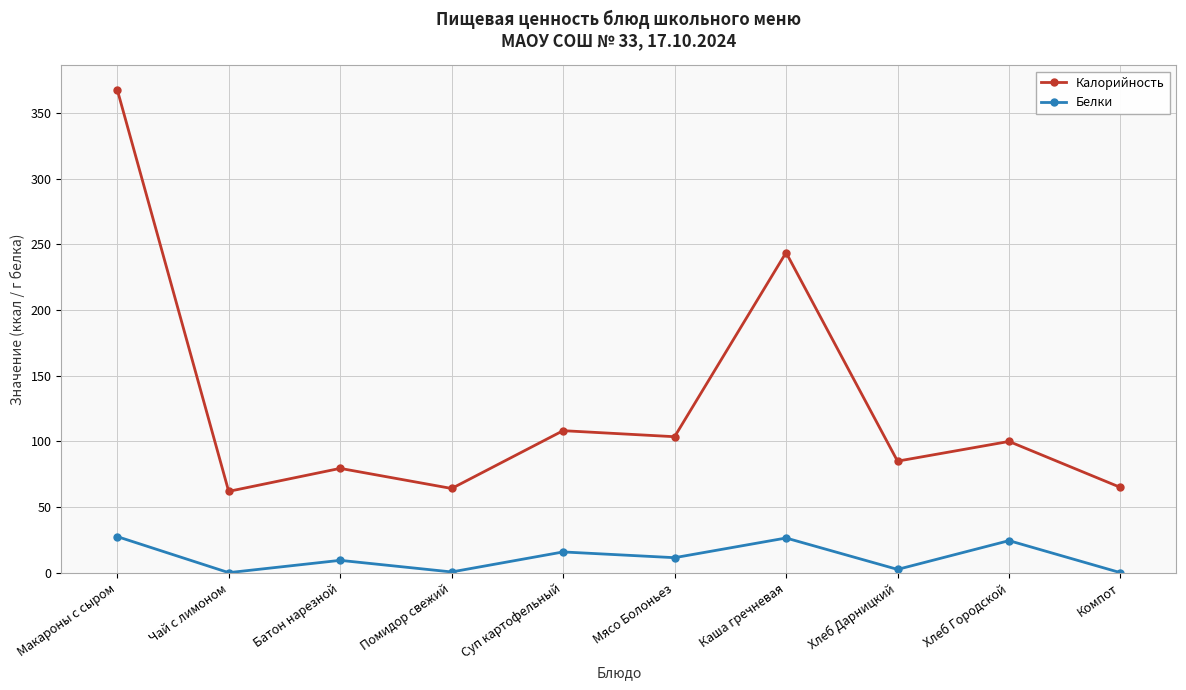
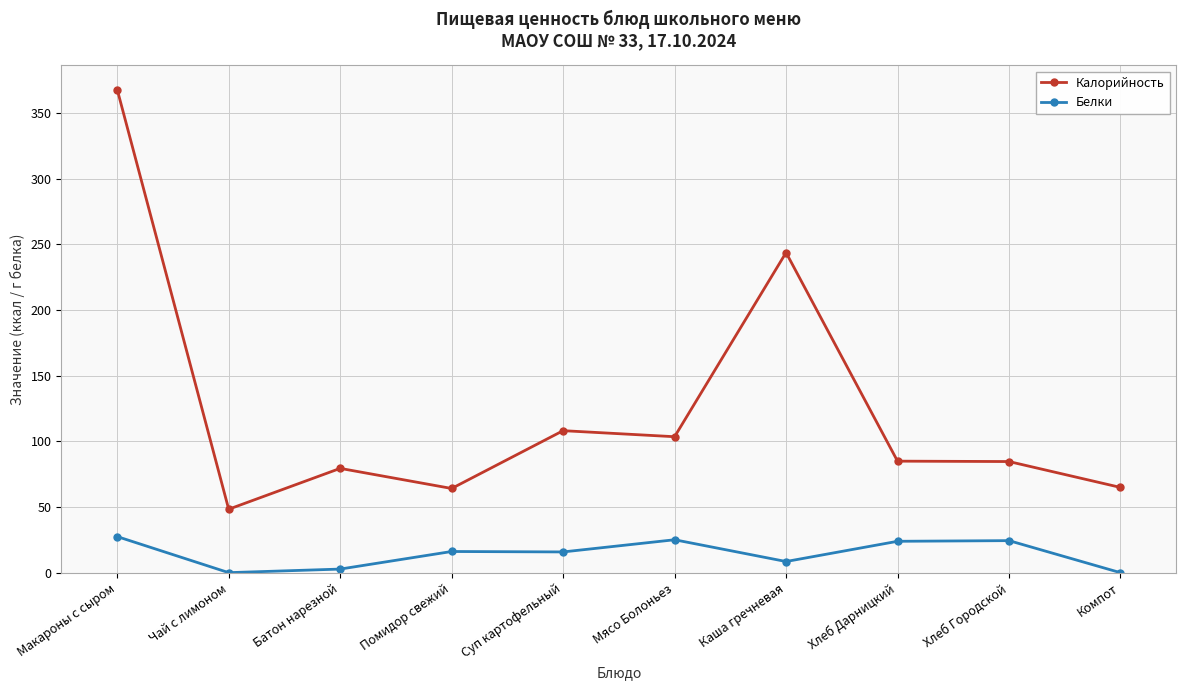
Калорийность, Чай с лимоном: 62 -> 48
Белки, Батон нарезной: 10 -> 3
Белки, Помидор свежий: 1 -> 16
Белки, Мясо Болоньез: 12 -> 25
Белки, Каша гречневая: 27 -> 9
Белки, Хлеб Дарницкий: 3 -> 24
Калорийность, Хлеб Городской: 100 -> 85
